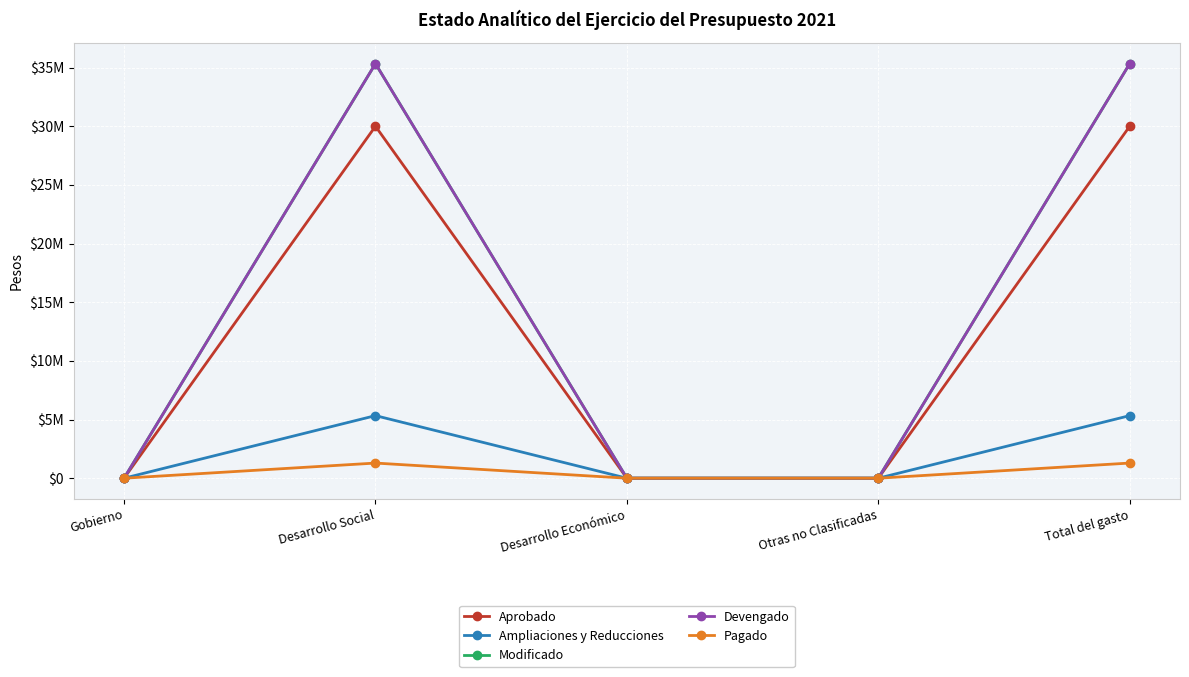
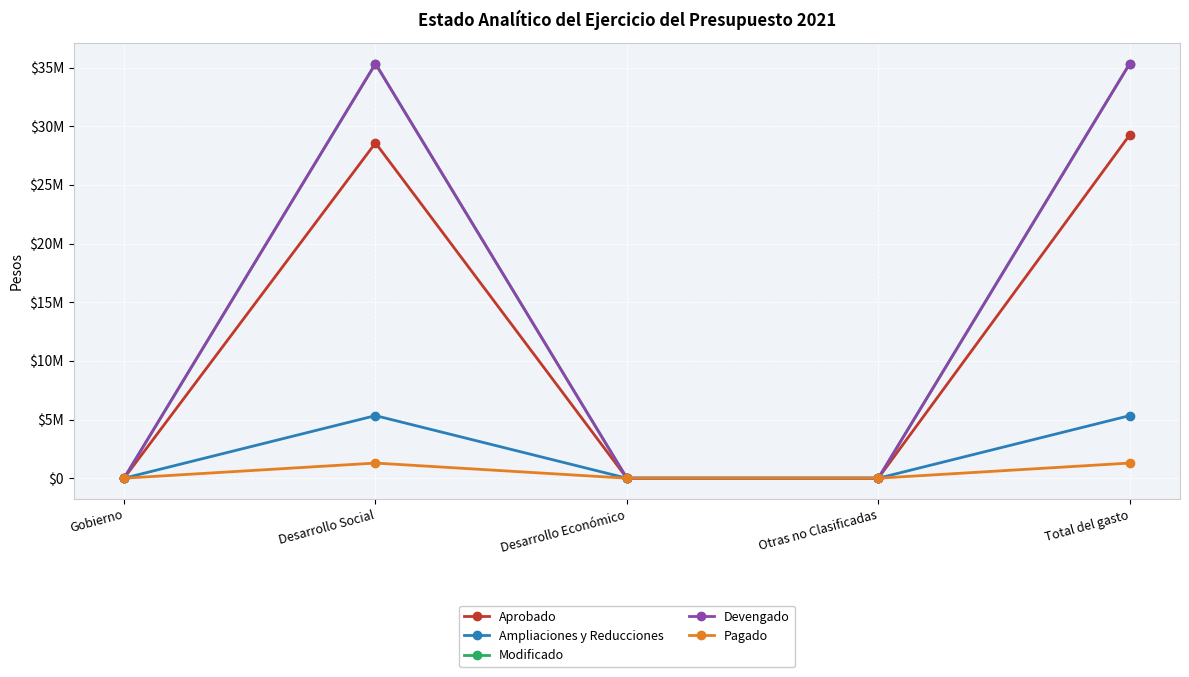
Aprobado, Desarrollo Social: $30000000 -> $28600000
Aprobado, Total del gasto: $30000000 -> $29300000
